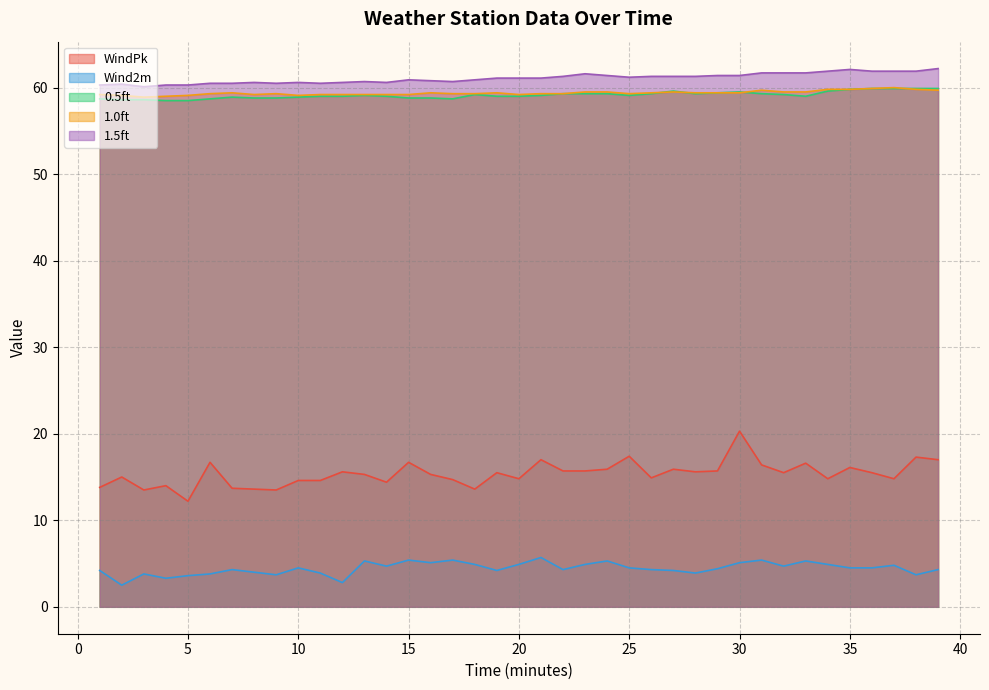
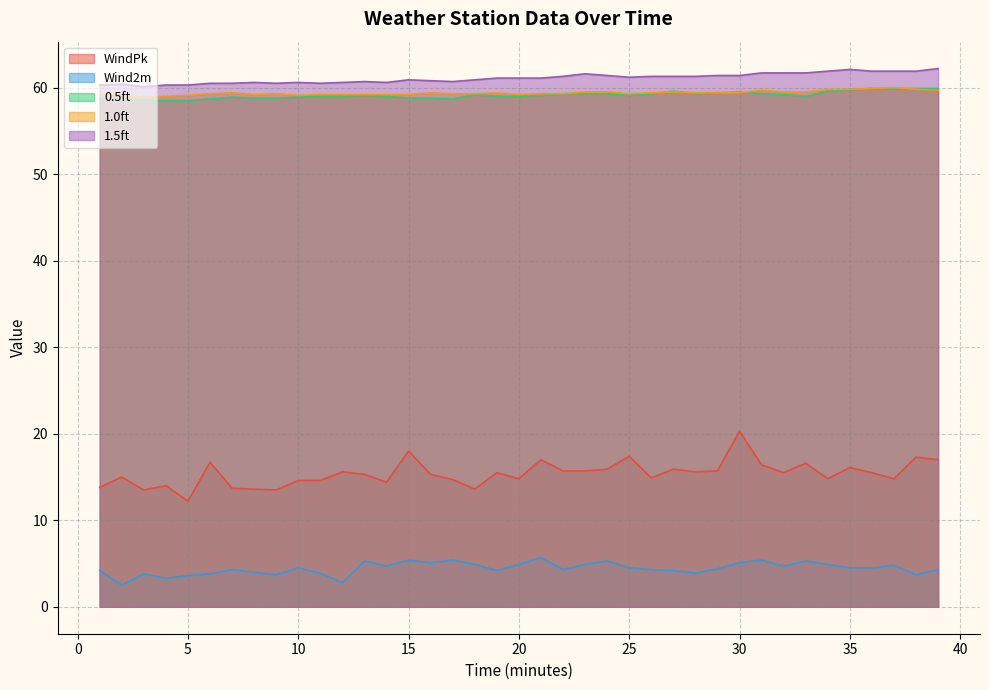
WindPk, 15: 17 -> 18
